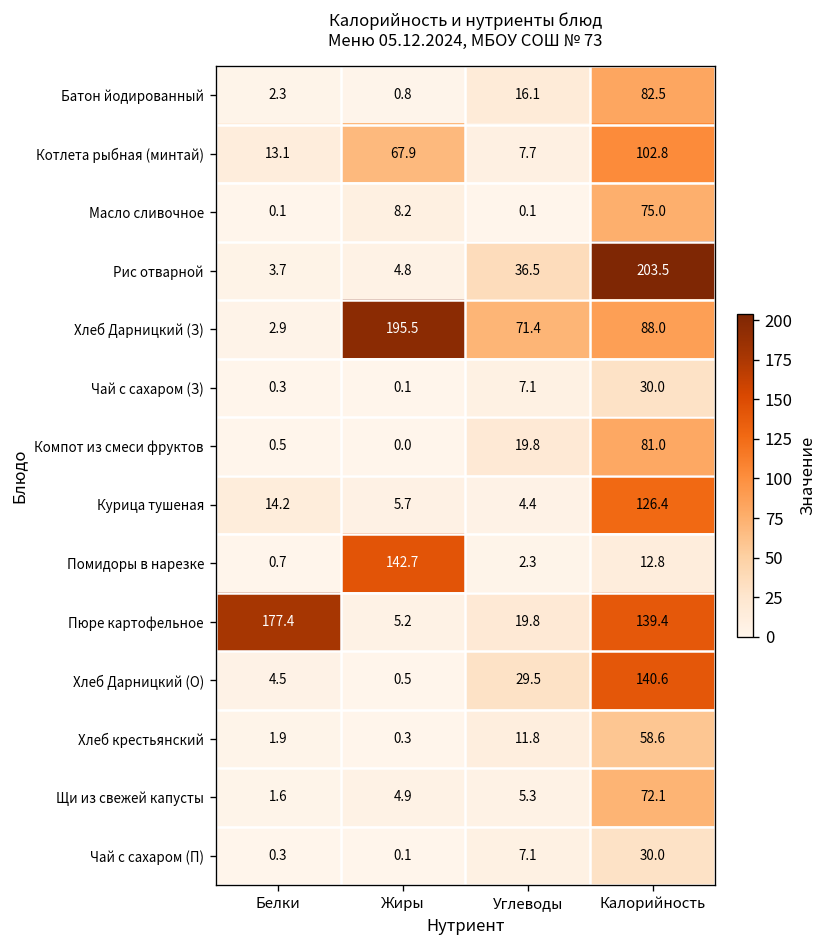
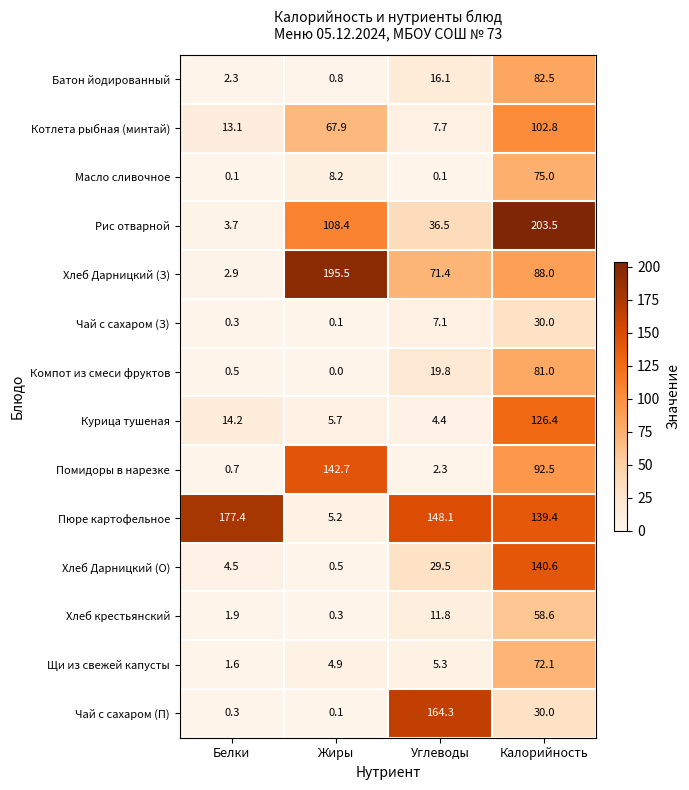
Рис отварной, Жиры: 4.8 -> 108.4
Помидоры в нарезке, Калорийность: 12.8 -> 92.5
Пюре картофельное, Углеводы: 19.8 -> 148.1
Чай с сахаром (П), Углеводы: 7.1 -> 164.3
